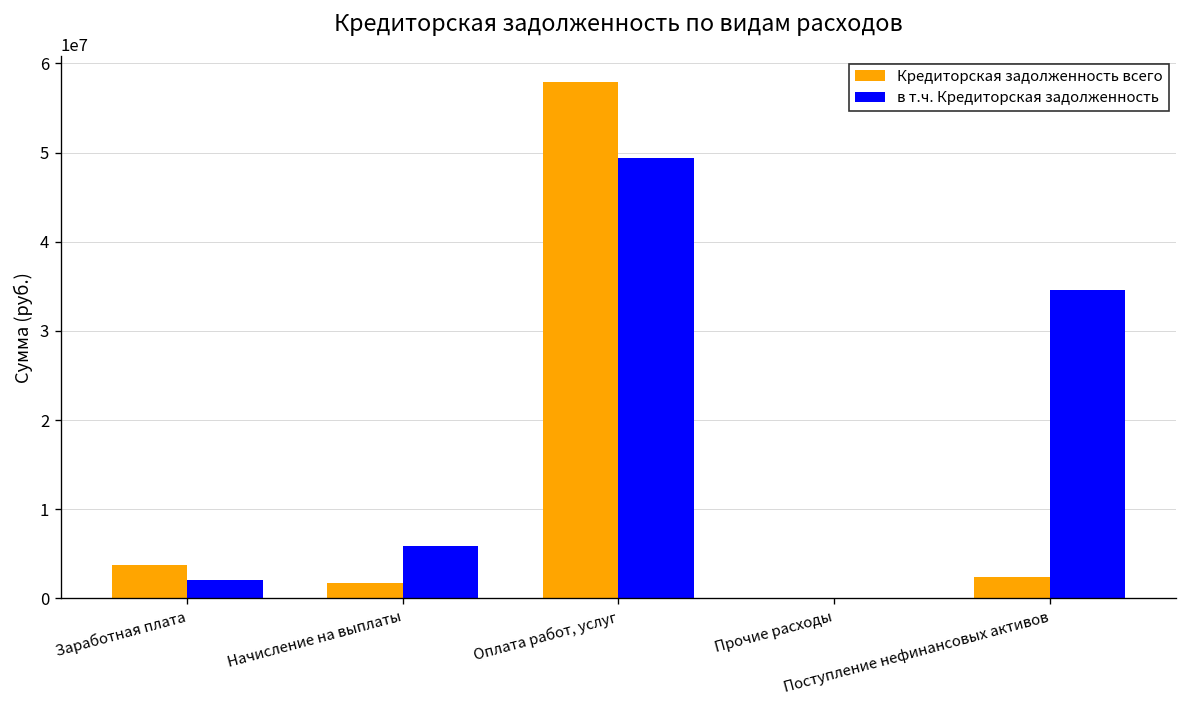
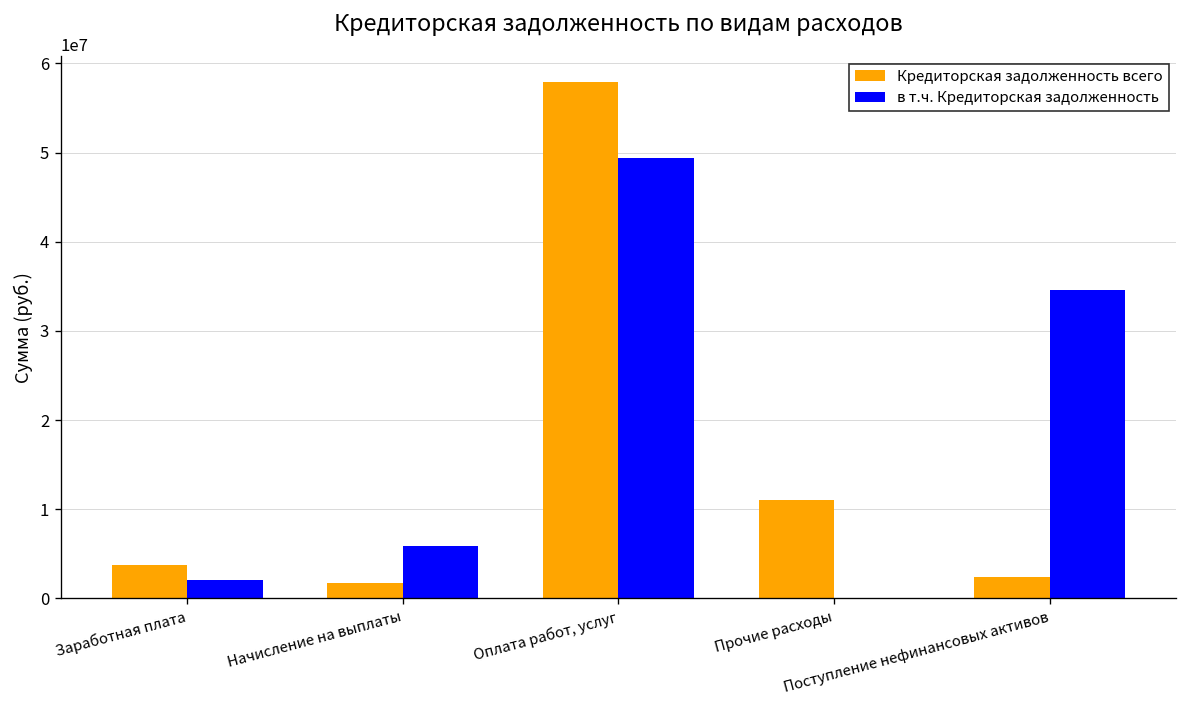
Кредиторская задолженность всего, Прочие расходы: 0 -> 11000000
